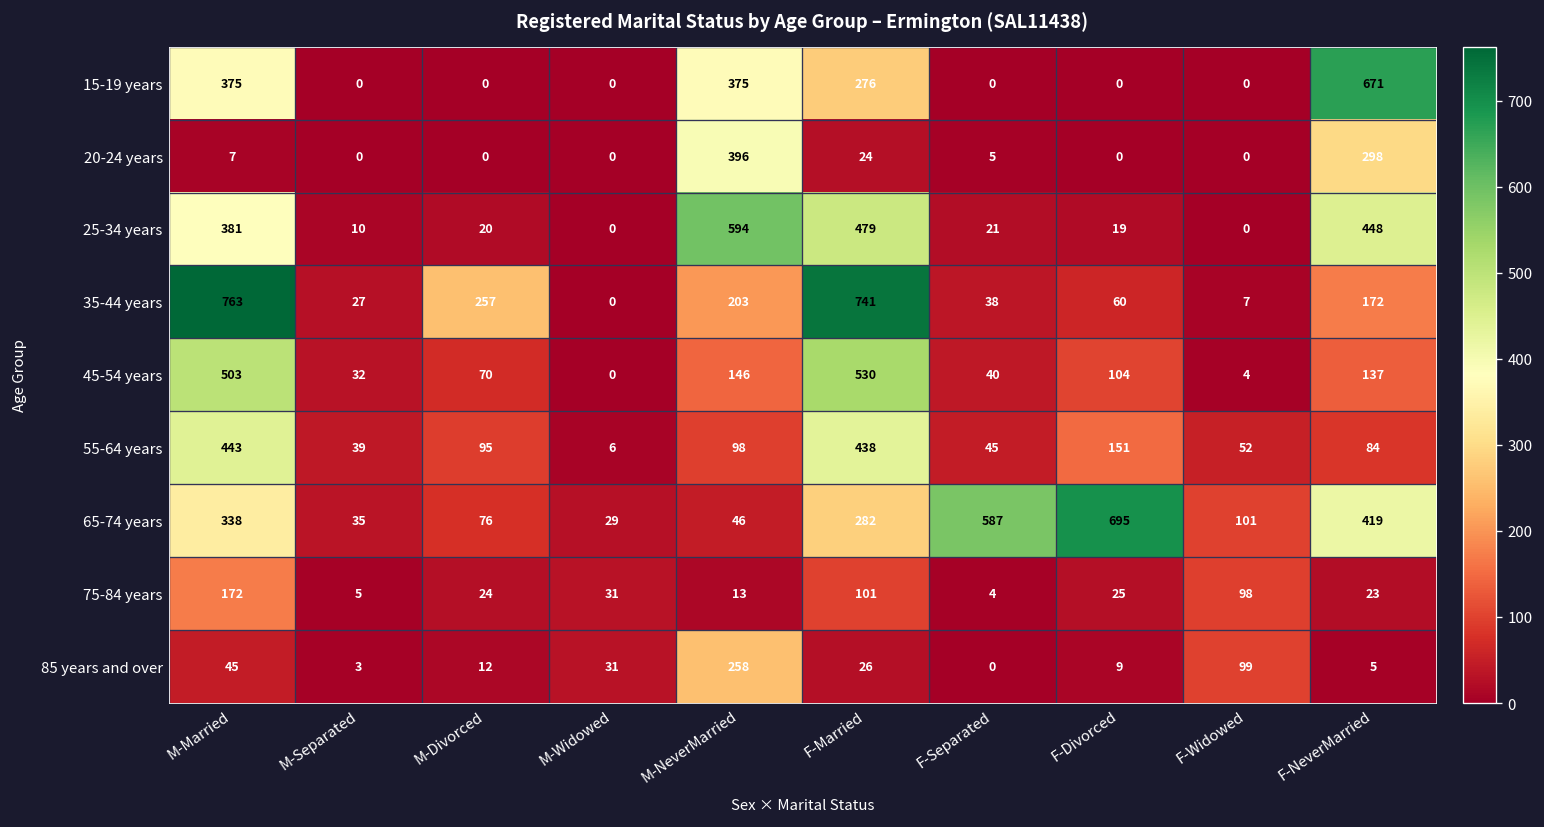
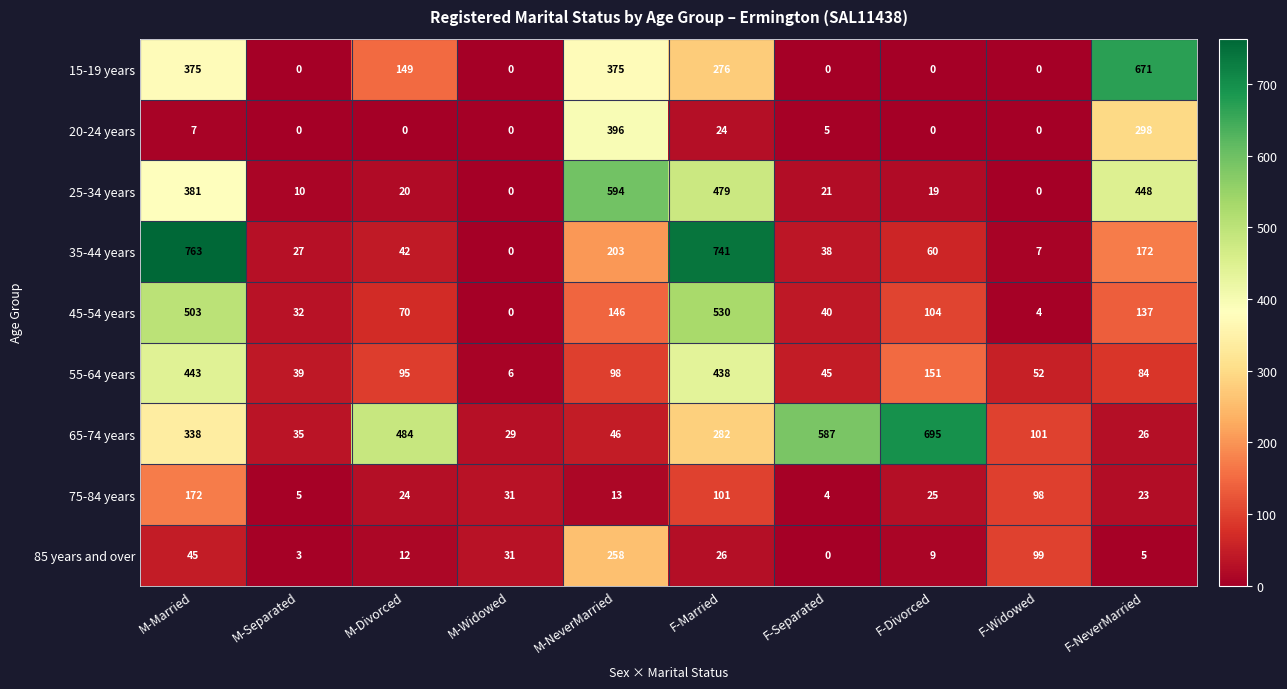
15-19 years, M-Divorced: 0 -> 149
35-44 years, M-Divorced: 257 -> 42
65-74 years, M-Divorced: 76 -> 484
65-74 years, F-NeverMarried: 419 -> 26
